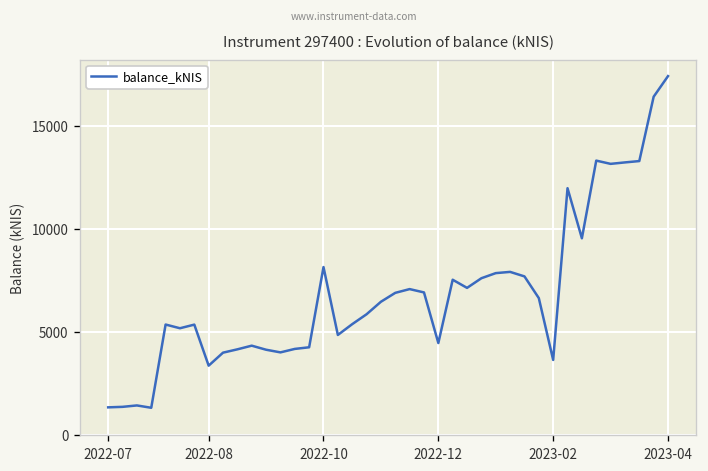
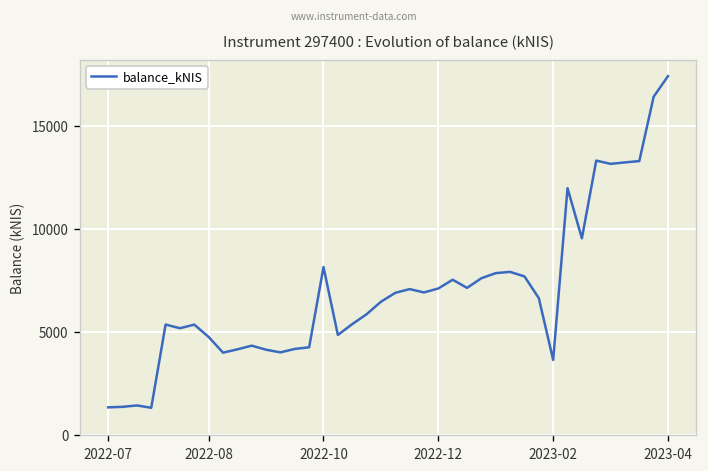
2022-08: 3400 -> 4800
2022-12: 4500 -> 7100
